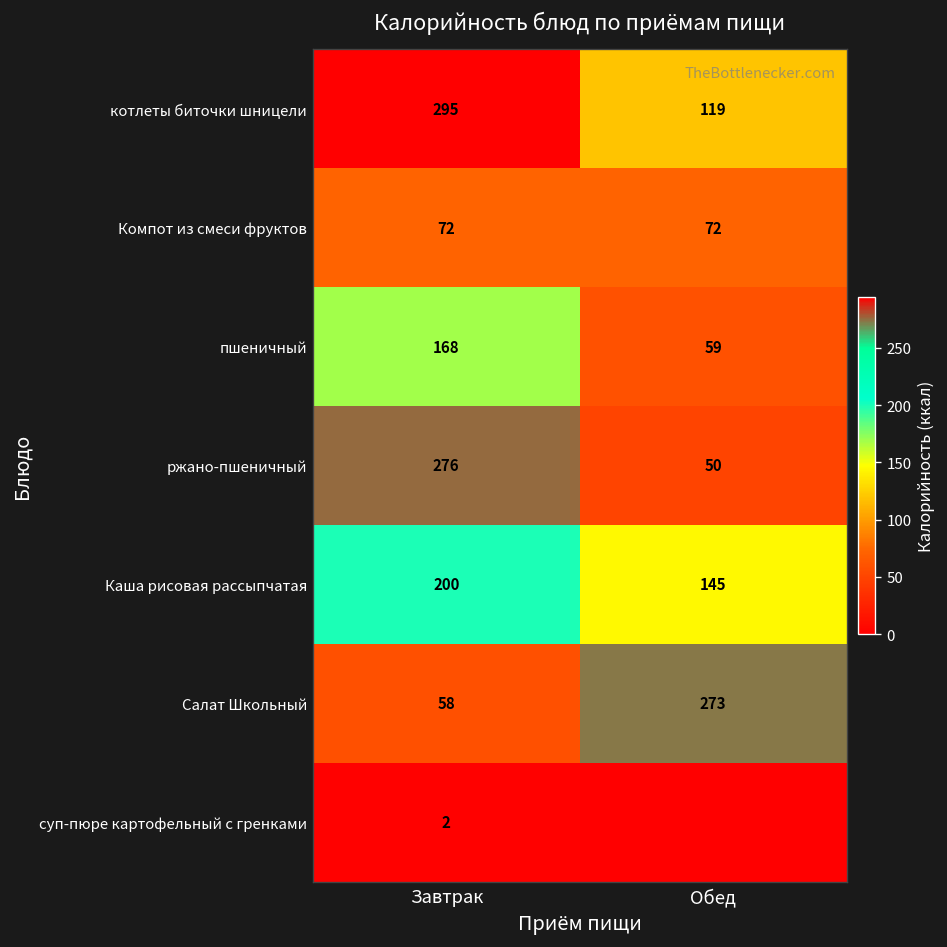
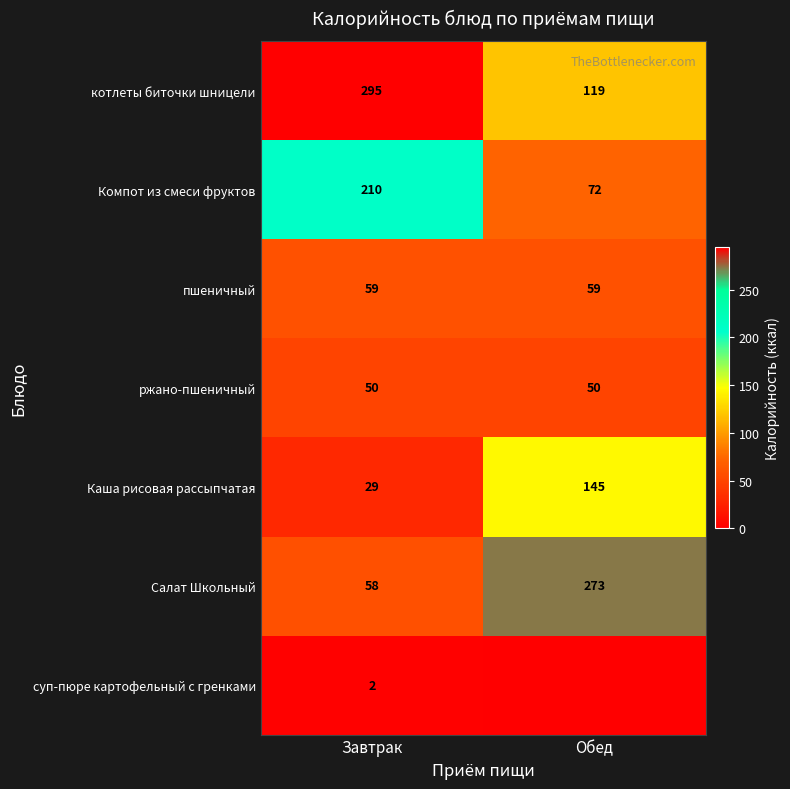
Компот из смеси фруктов, Завтрак: 72 -> 210
пшеничный, Завтрак: 168 -> 59
ржано-пшеничный, Завтрак: 276 -> 50
Каша рисовая рассыпчатая, Завтрак: 200 -> 29
